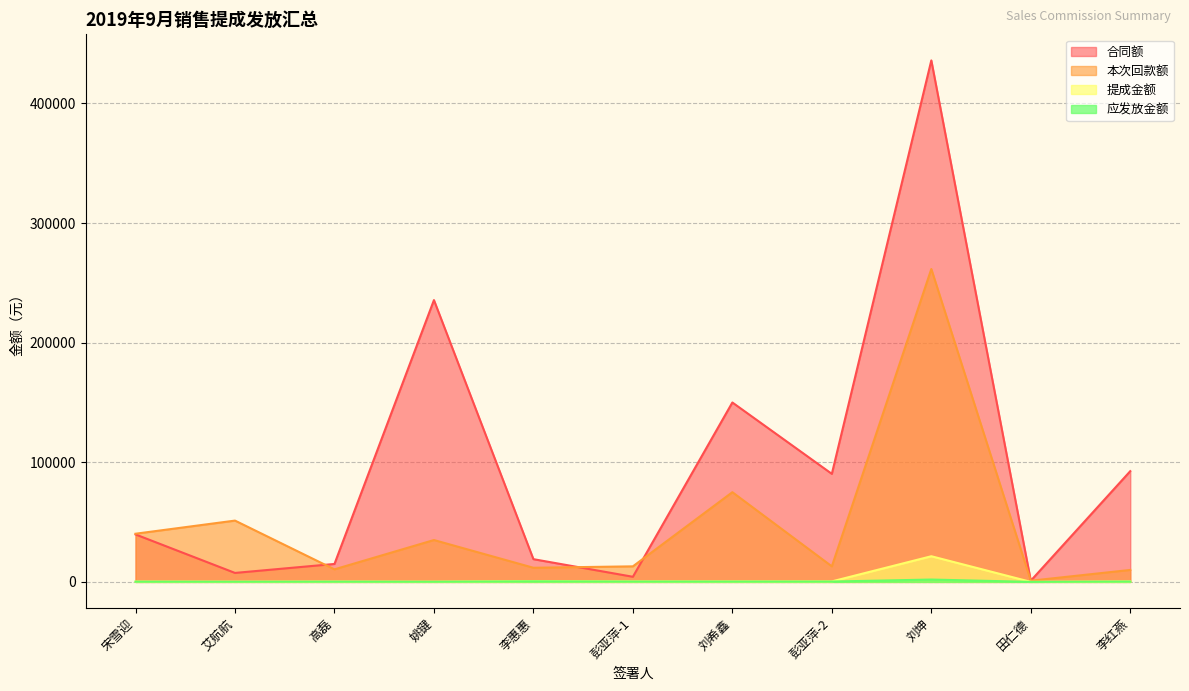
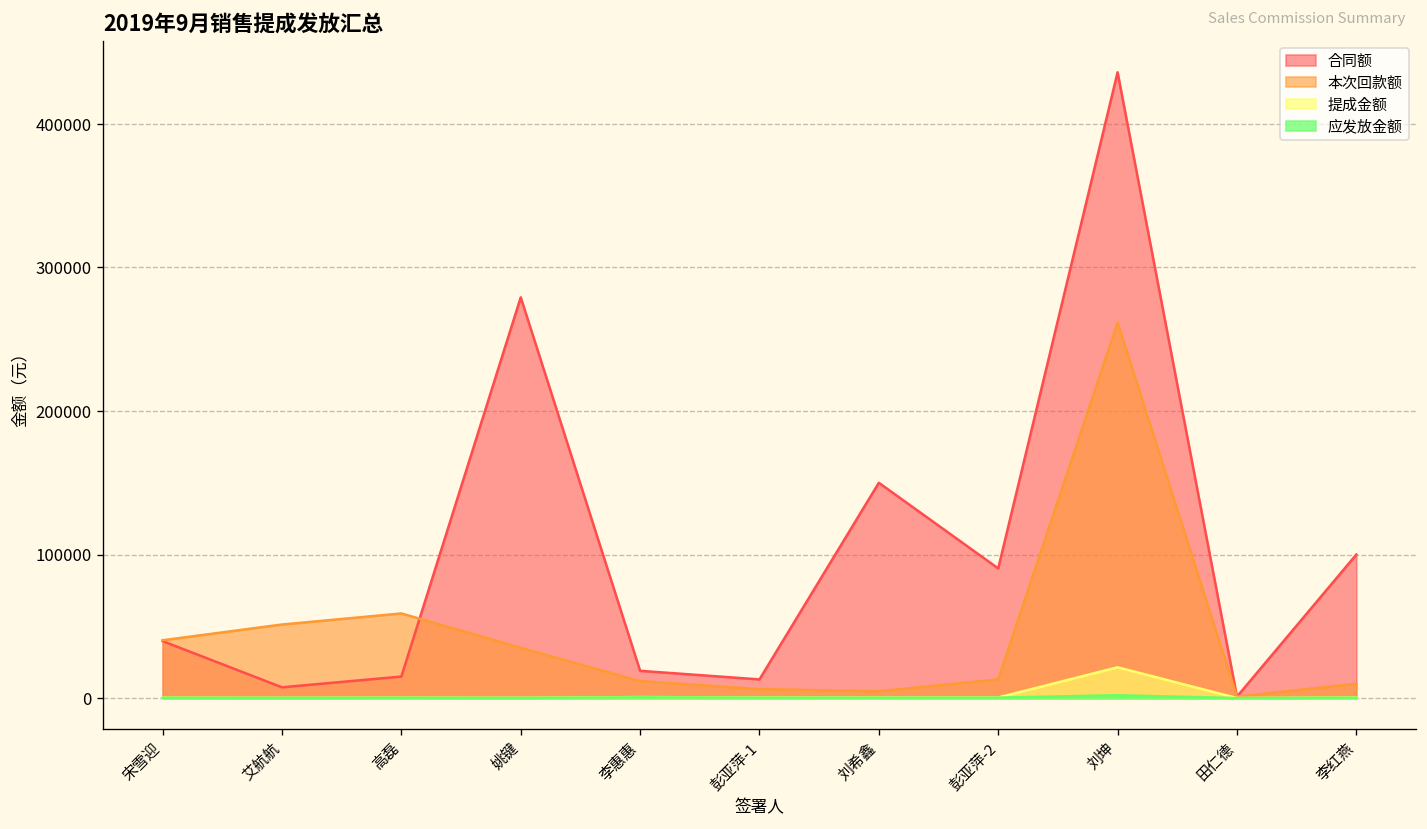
本次回款额, 高磊: 11000 -> 59000
合同额, 姚键: 236000 -> 279000
合同额, 彭亚萍-1: 4000 -> 13000
本次回款额, 彭亚萍-1: 13000 -> 6000
本次回款额, 刘希鑫: 75000 -> 5000
合同额, 李红燕: 93000 -> 100000
